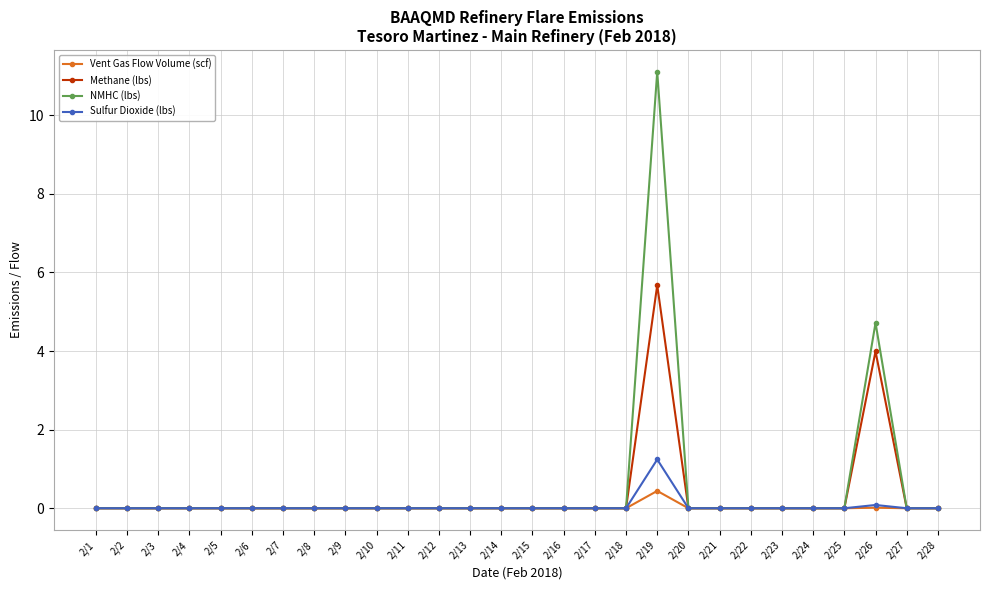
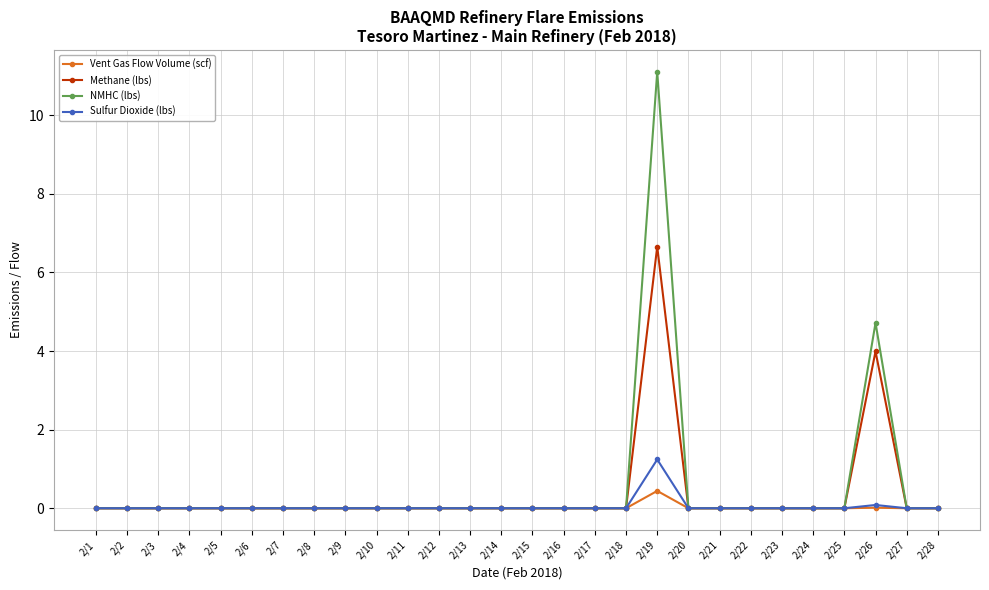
Methane (lbs), 2/19: 5.7 -> 6.7
